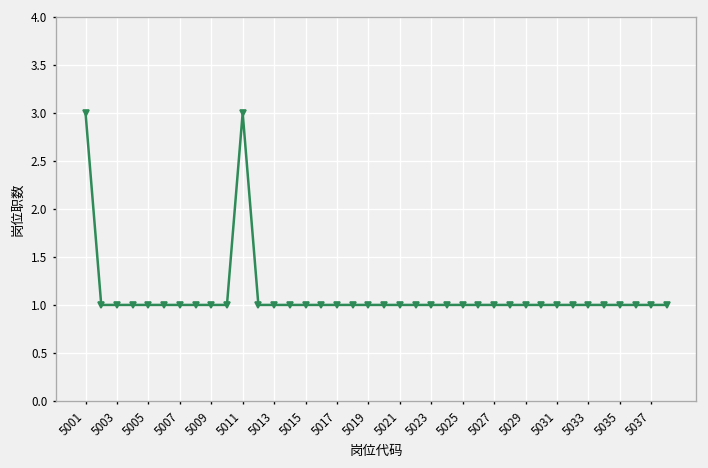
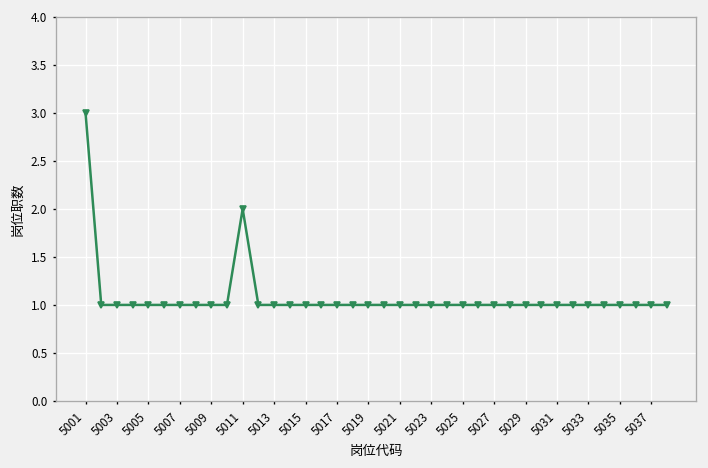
5011: 3 -> 2
